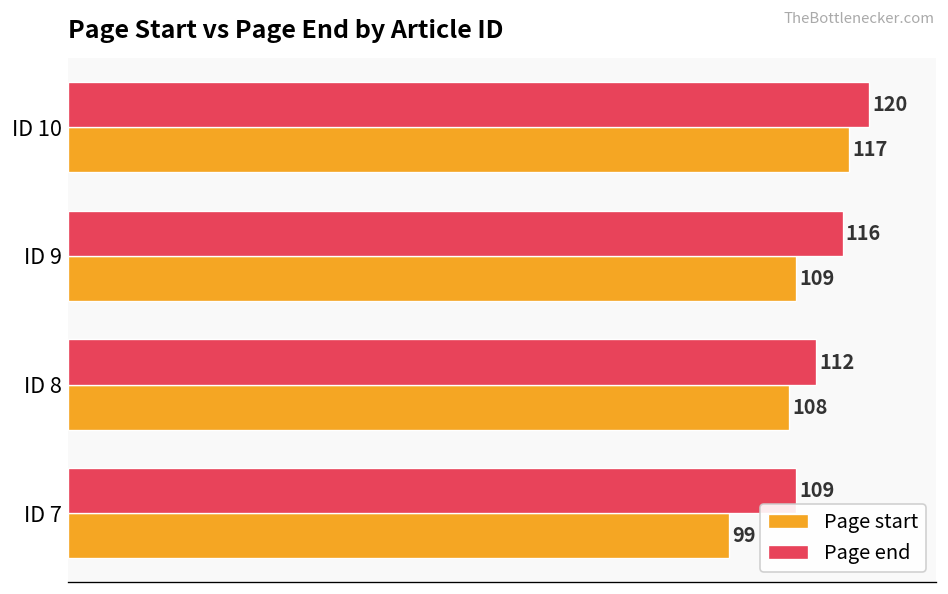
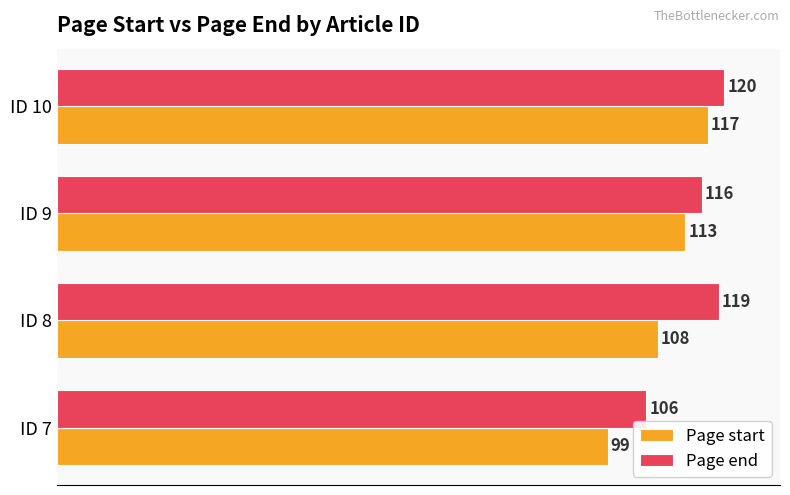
Page start, ID 9: 109 -> 113
Page end, ID 8: 112 -> 119
Page end, ID 7: 109 -> 106
